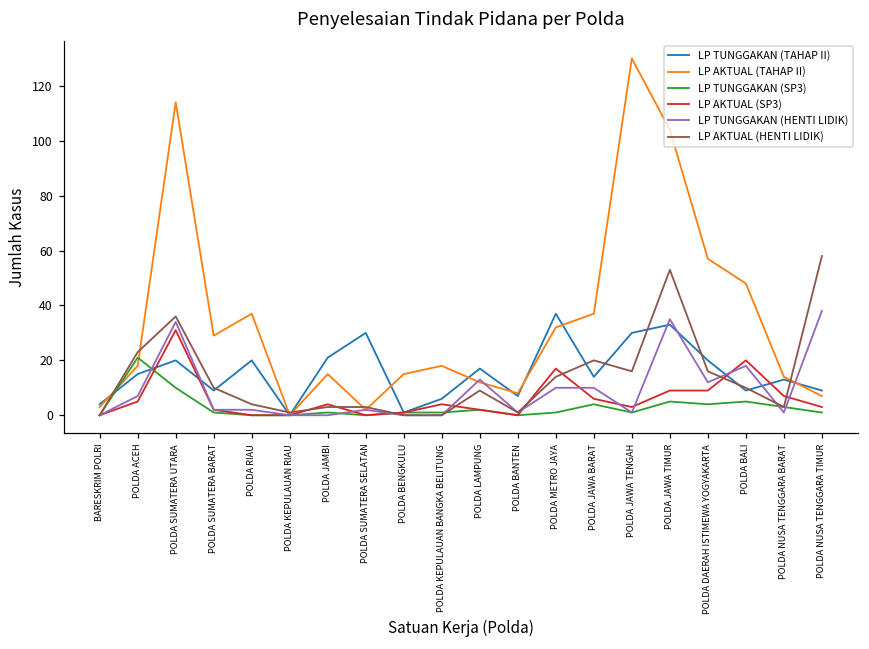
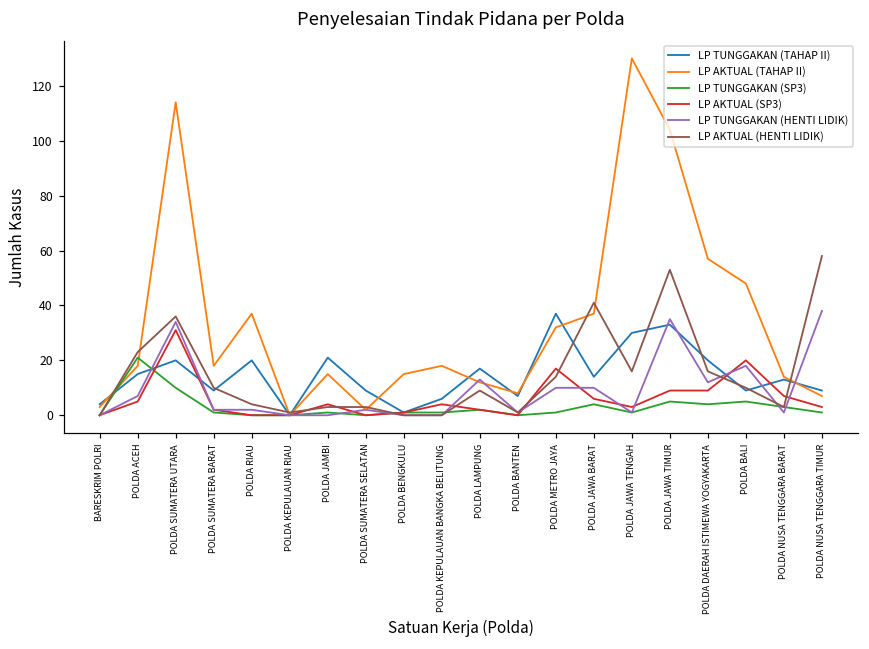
LP AKTUAL (TAHAP II), POLDA SUMATERA BARAT: 29 -> 18
LP TUNGGAKAN (TAHAP II), POLDA SUMATERA SELATAN: 30 -> 9
LP AKTUAL (HENTI LIDIK), POLDA JAWA BARAT: 20 -> 41
